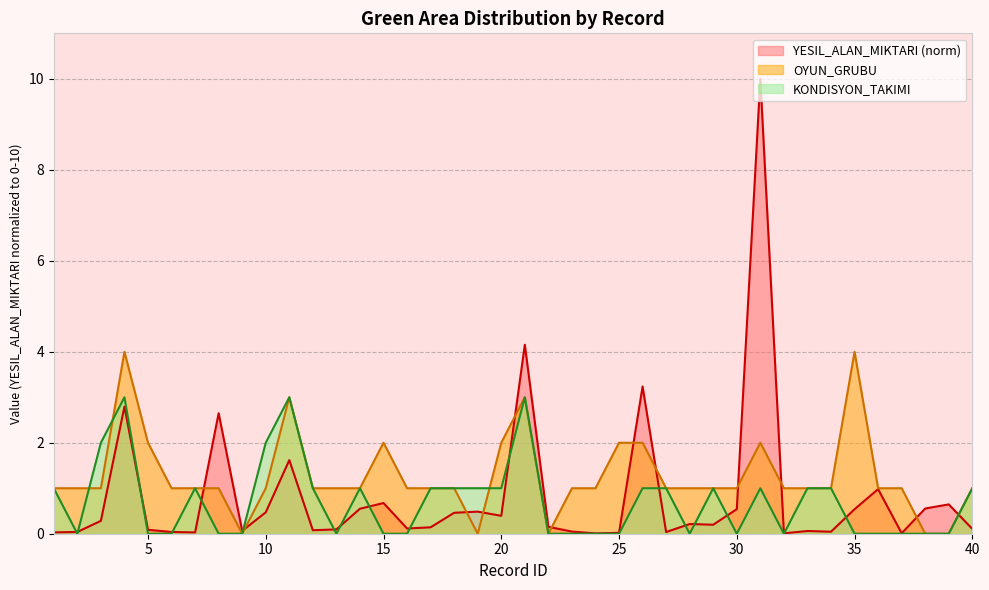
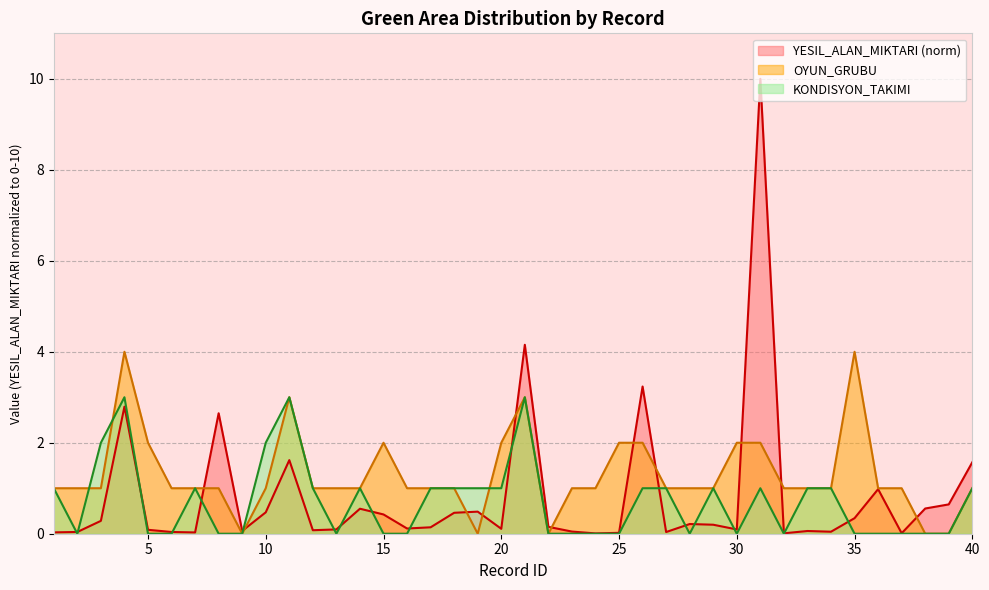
YESIL_ALAN_MIKTARI (norm), 15: 0.7 -> 0.4
YESIL_ALAN_MIKTARI (norm), 20: 0.4 -> 0.1
YESIL_ALAN_MIKTARI (norm), 30: 0.5 -> 0.1
OYUN_GRUBU, 30: 1 -> 2
YESIL_ALAN_MIKTARI (norm), 35: 0.5 -> 0.3
YESIL_ALAN_MIKTARI (norm), 40: 0.1 -> 1.6
